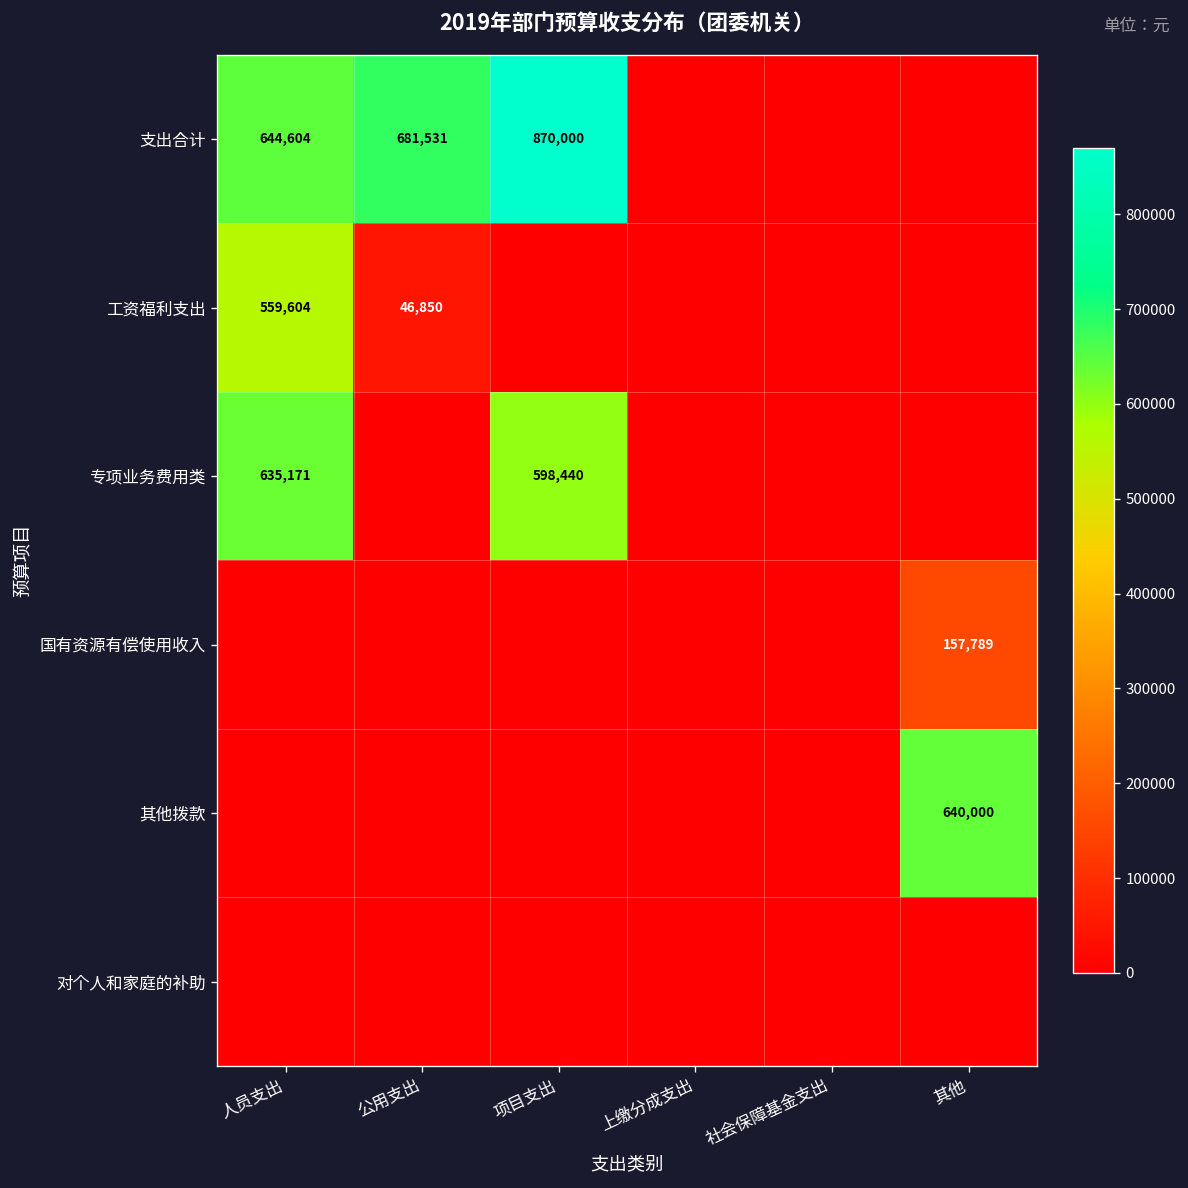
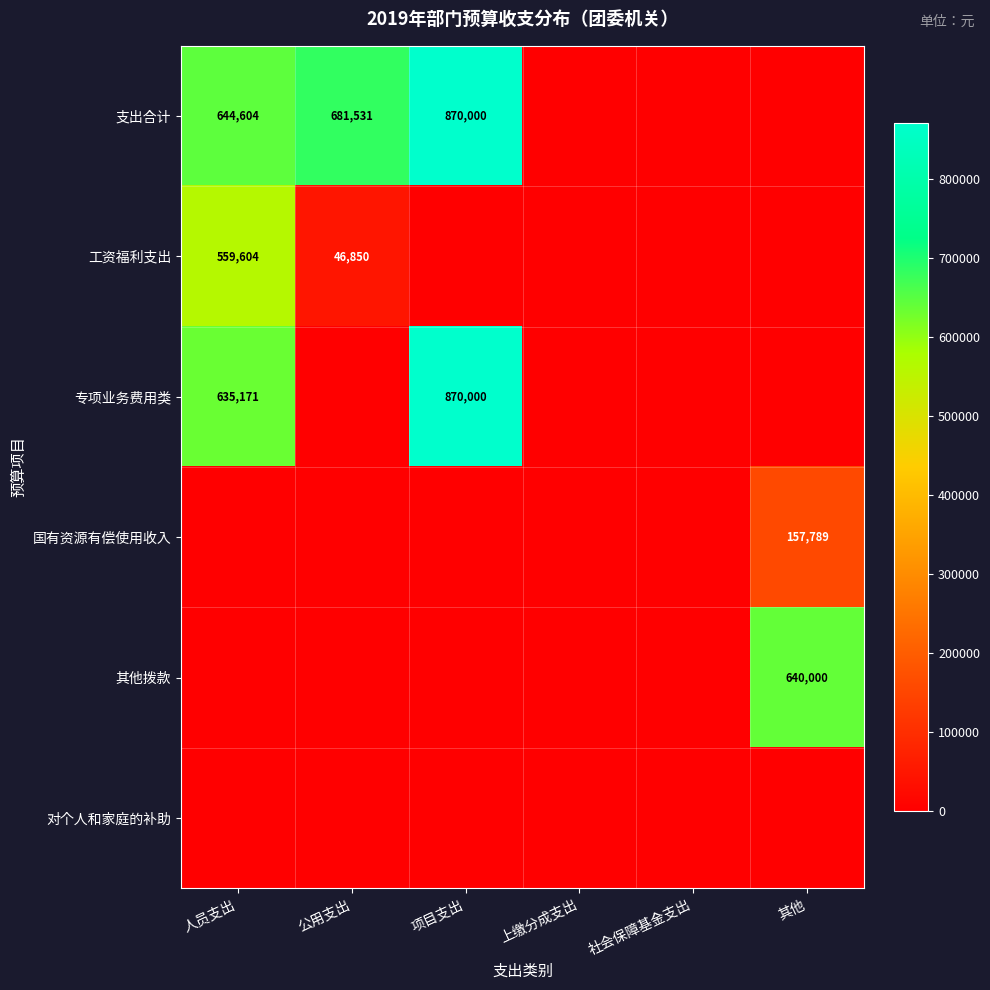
专项业务费用类, 项目支出: 598,440 -> 870,000
